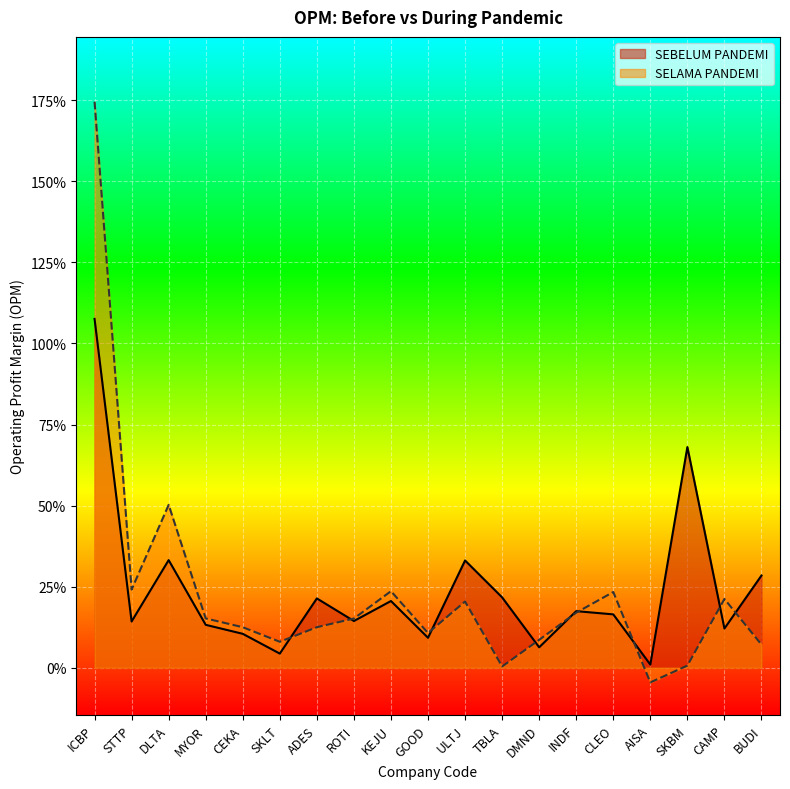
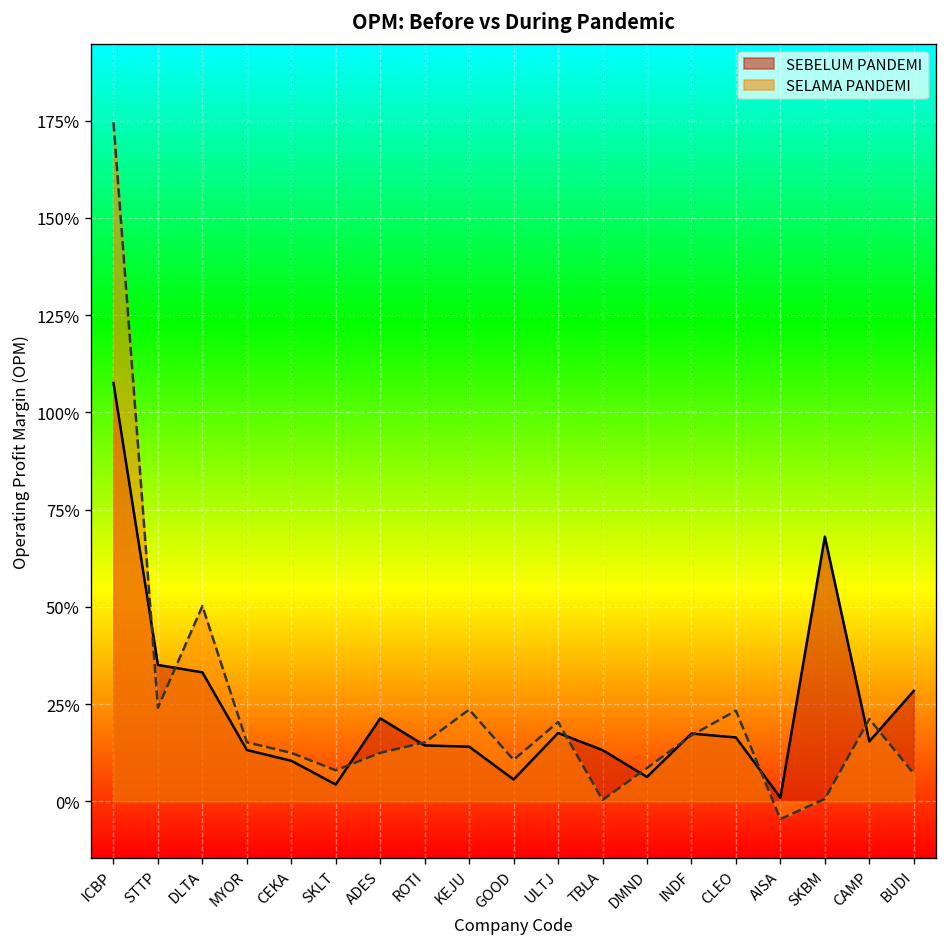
SEBELUM PANDEMI, STTP: 14% -> 35%
SEBELUM PANDEMI, KEJU: 21% -> 14%
SEBELUM PANDEMI, GOOD: 9% -> 6%
SEBELUM PANDEMI, ULTJ: 33% -> 18%
SEBELUM PANDEMI, TBLA: 22% -> 13%
SEBELUM PANDEMI, CAMP: 12% -> 15%
